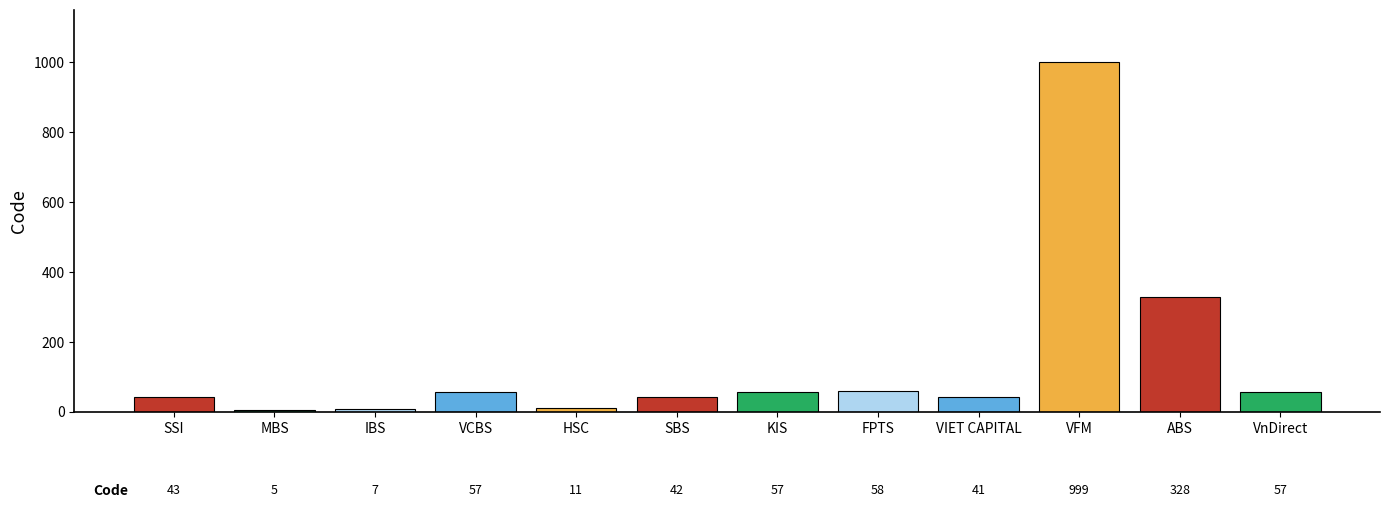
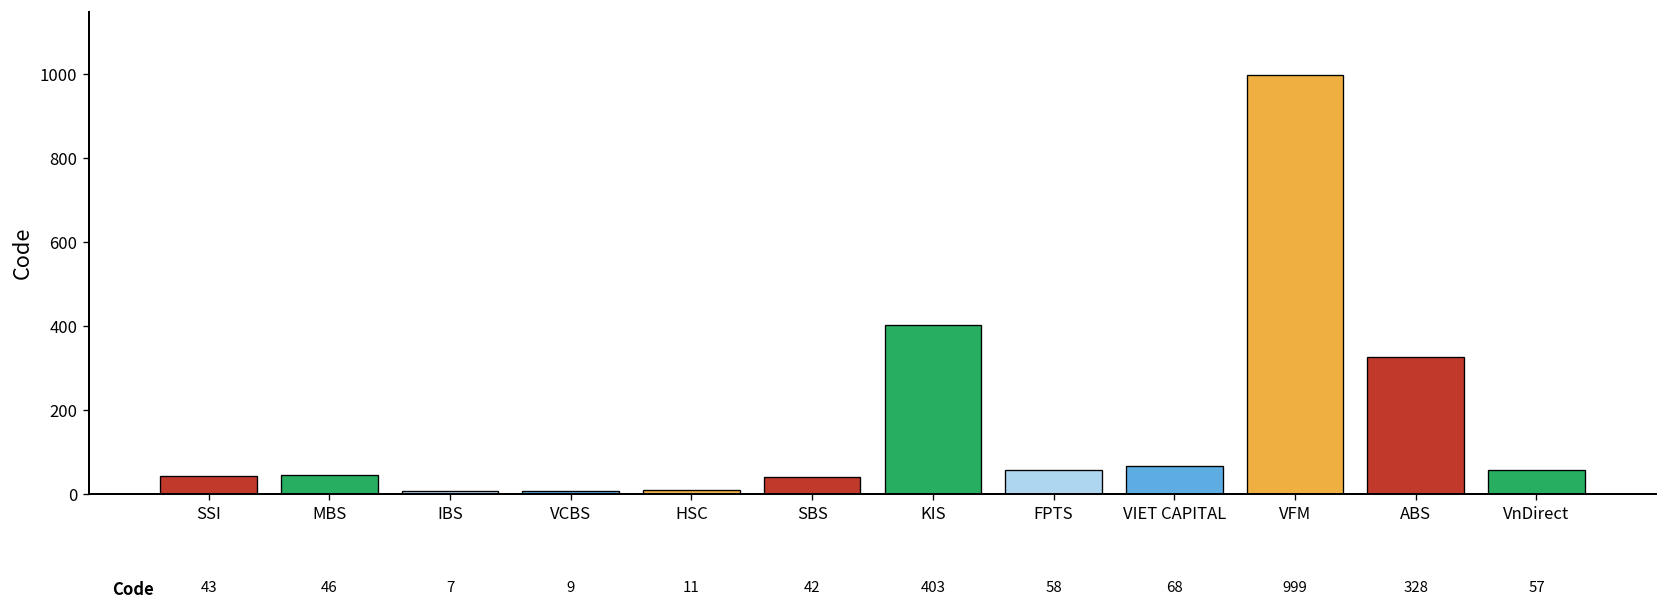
MBS: 5 -> 46
VCBS: 57 -> 9
KIS: 57 -> 403
VIET CAPITAL: 41 -> 68
